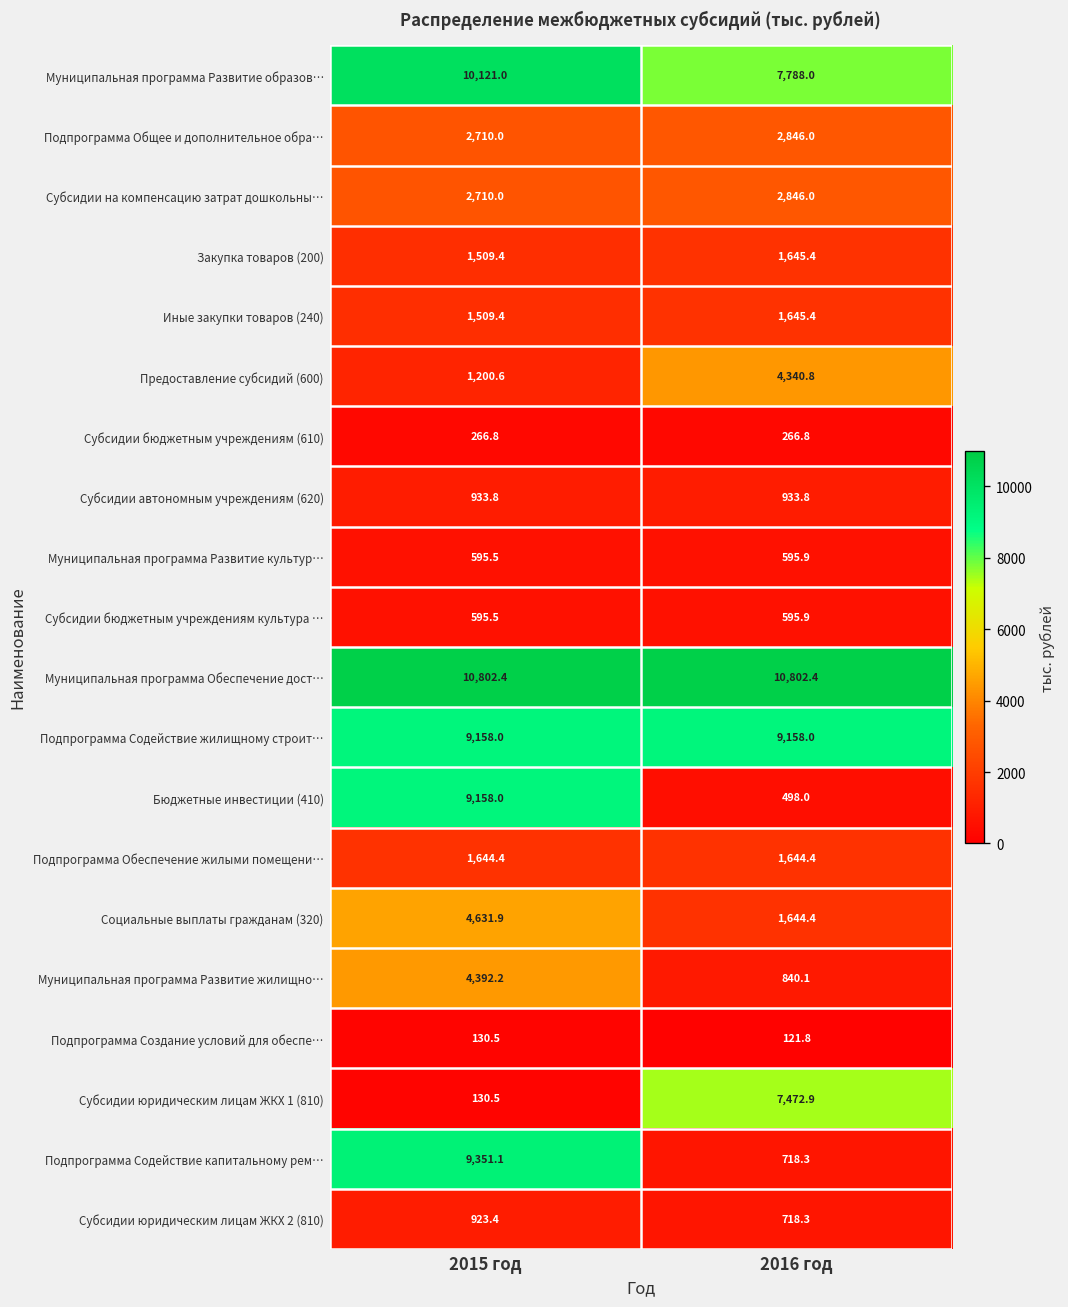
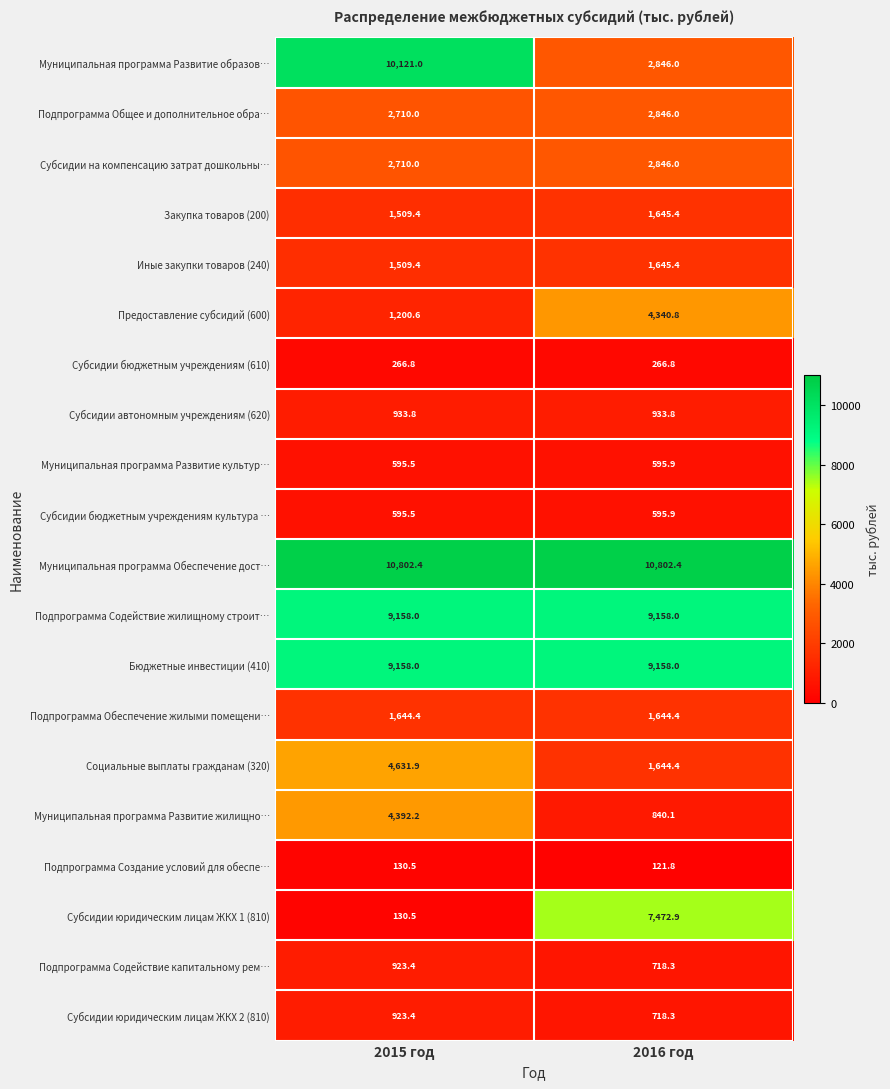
Муниципальная программа Развитие образов…, 2016 год: 7,788.0 -> 2,846.0
Бюджетные инвестиции (410), 2016 год: 498.0 -> 9,158.0
Подпрограмма Содействие капитальному рем…, 2015 год: 9,351.1 -> 923.4
